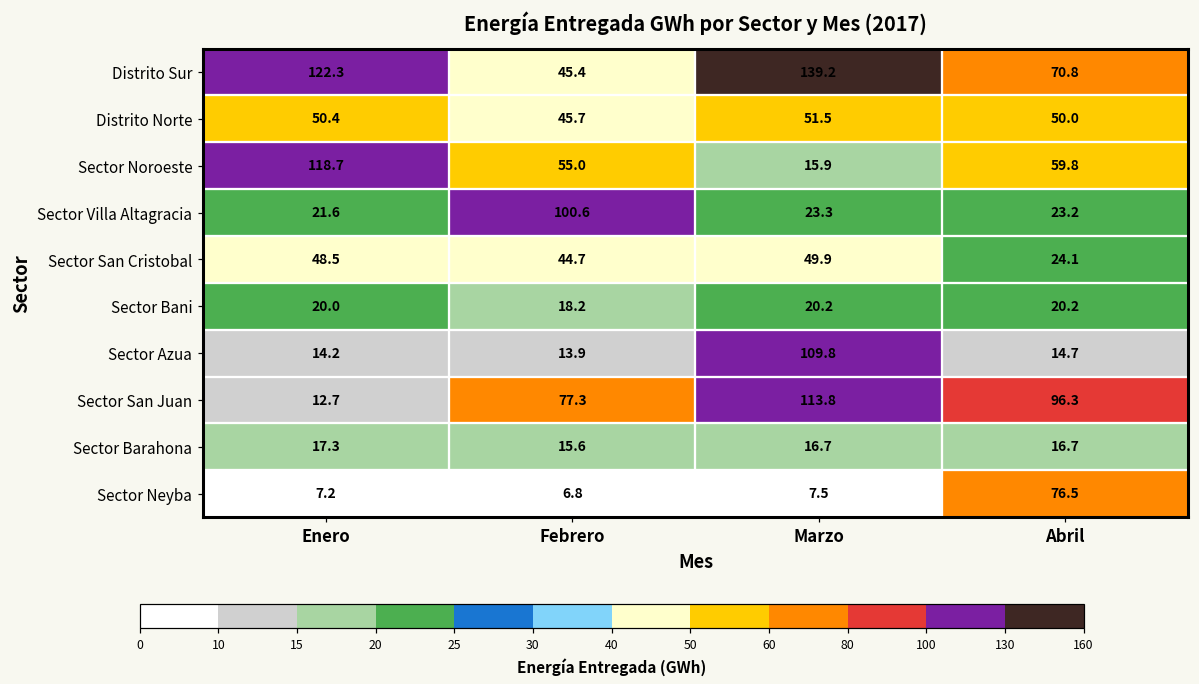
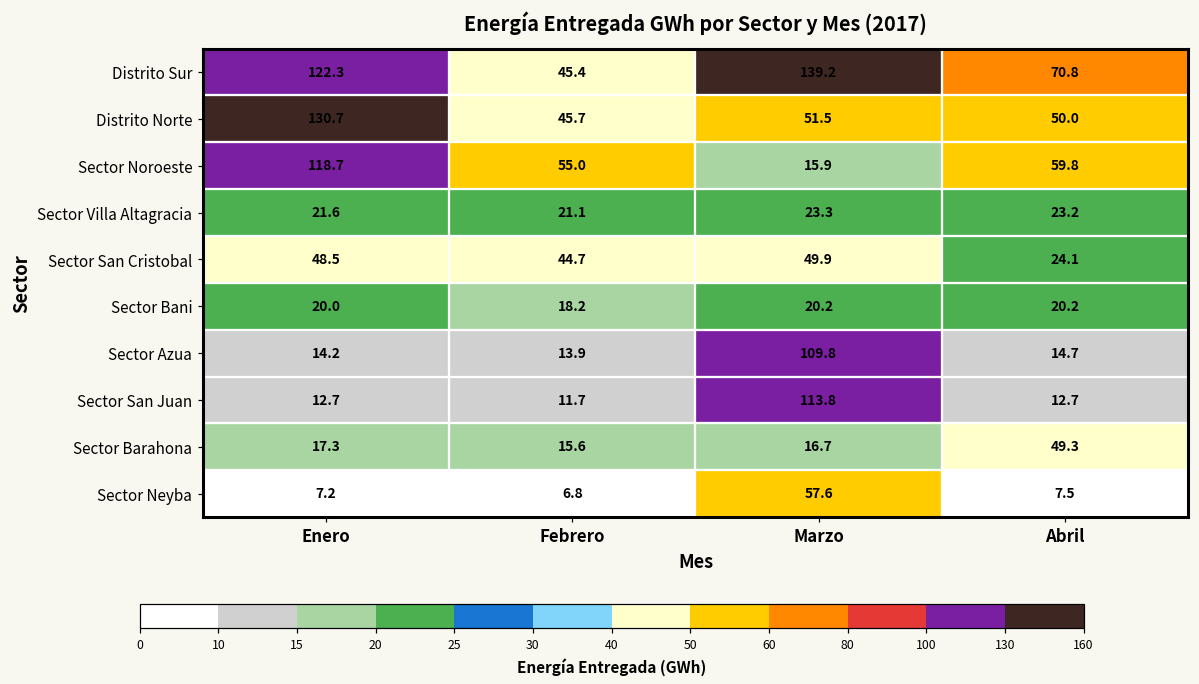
Energía Entregada GWh por Sector y Mes (2017), Distrito Norte, Enero: 50.4 -> 130.7
Energía Entregada GWh por Sector y Mes (2017), Sector Villa Altagracia, Febrero: 100.6 -> 21.1
Energía Entregada GWh por Sector y Mes (2017), Sector San Juan, Febrero: 77.3 -> 11.7
Energía Entregada GWh por Sector y Mes (2017), Sector San Juan, Abril: 96.3 -> 12.7
Energía Entregada GWh por Sector y Mes (2017), Sector Barahona, Abril: 16.7 -> 49.3
Energía Entregada GWh por Sector y Mes (2017), Sector Neyba, Marzo: 7.5 -> 57.6
Energía Entregada GWh por Sector y Mes (2017), Sector Neyba, Abril: 76.5 -> 7.5
